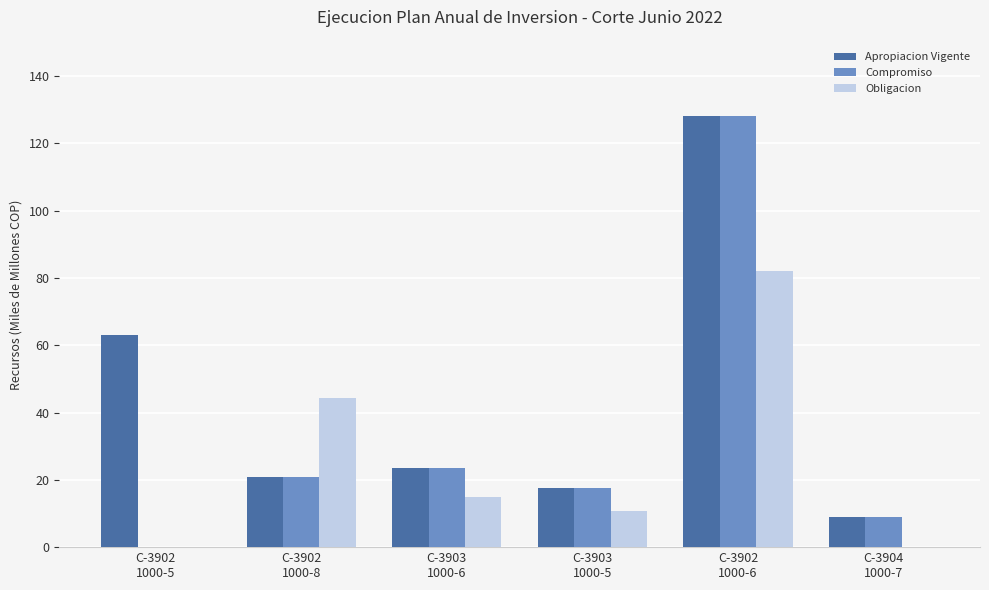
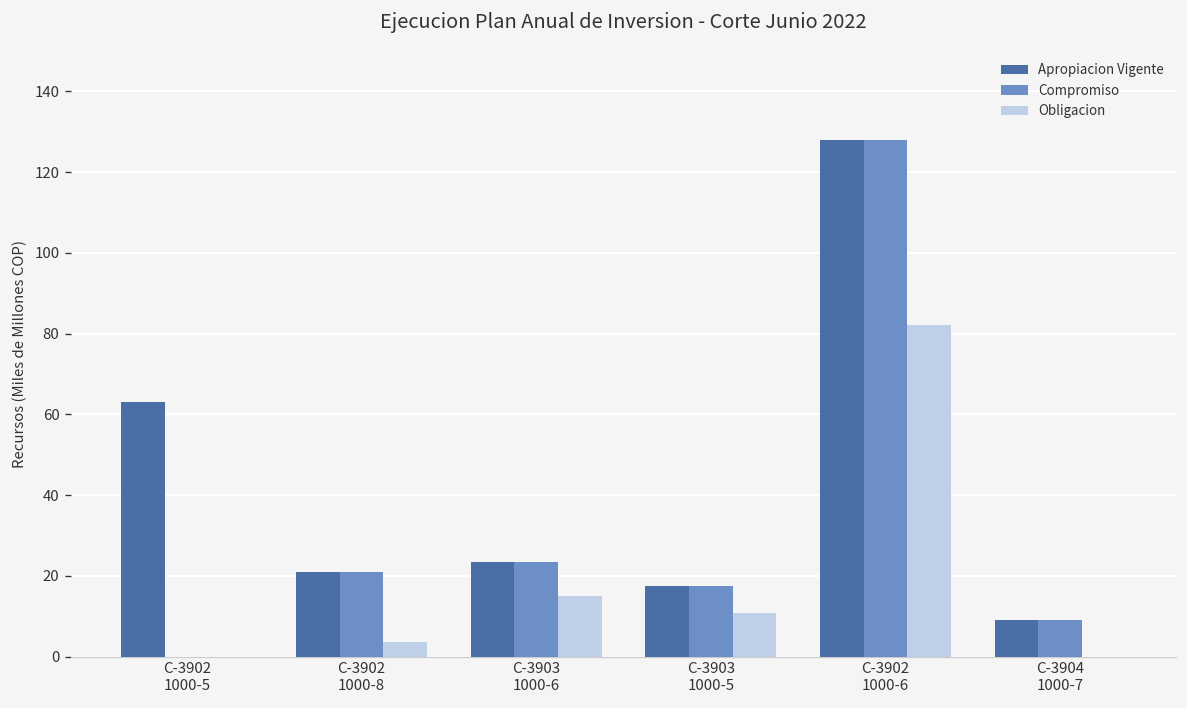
Obligacion, C-3902 1000-8: 44 -> 4
